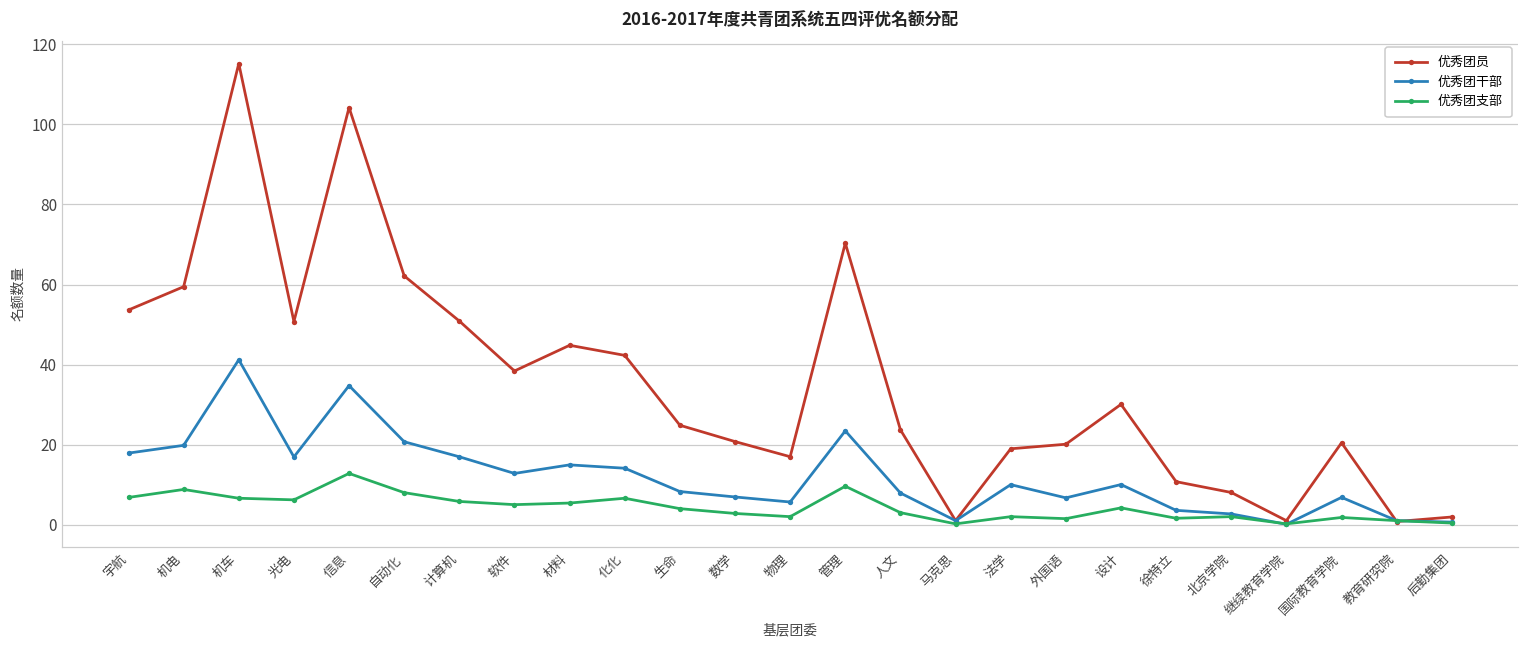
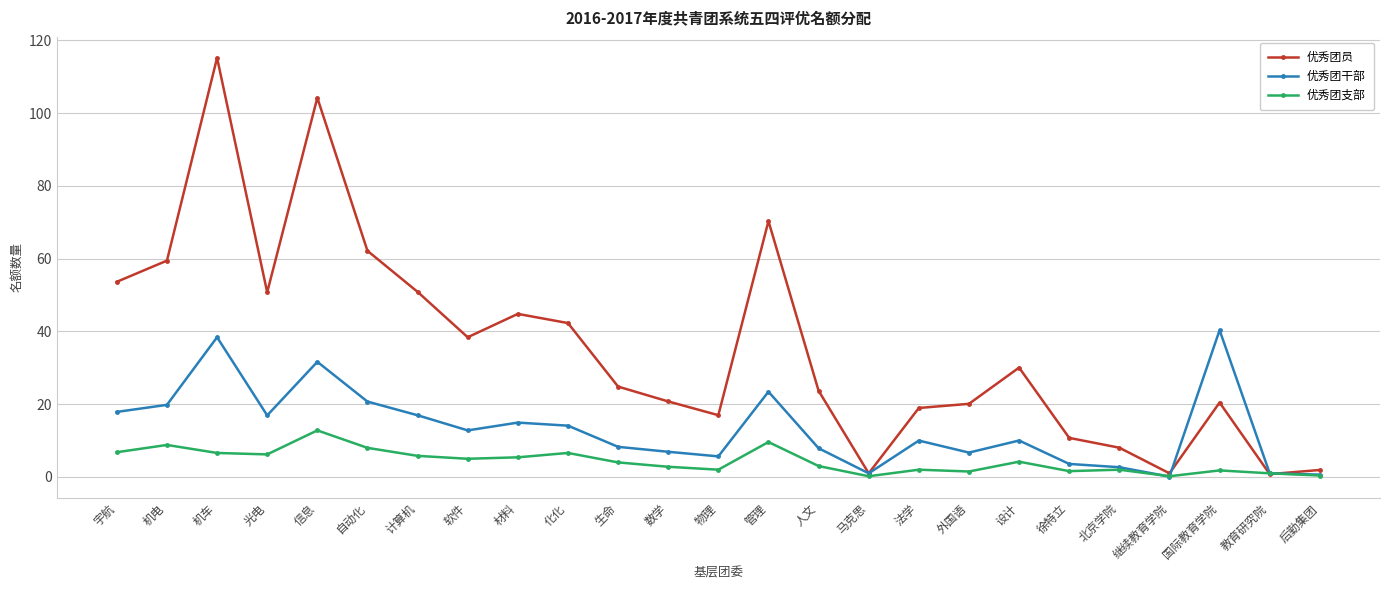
优秀团干部, 机车: 41 -> 38
优秀团干部, 信息: 35 -> 32
优秀团干部, 国际教育学院: 7 -> 40
